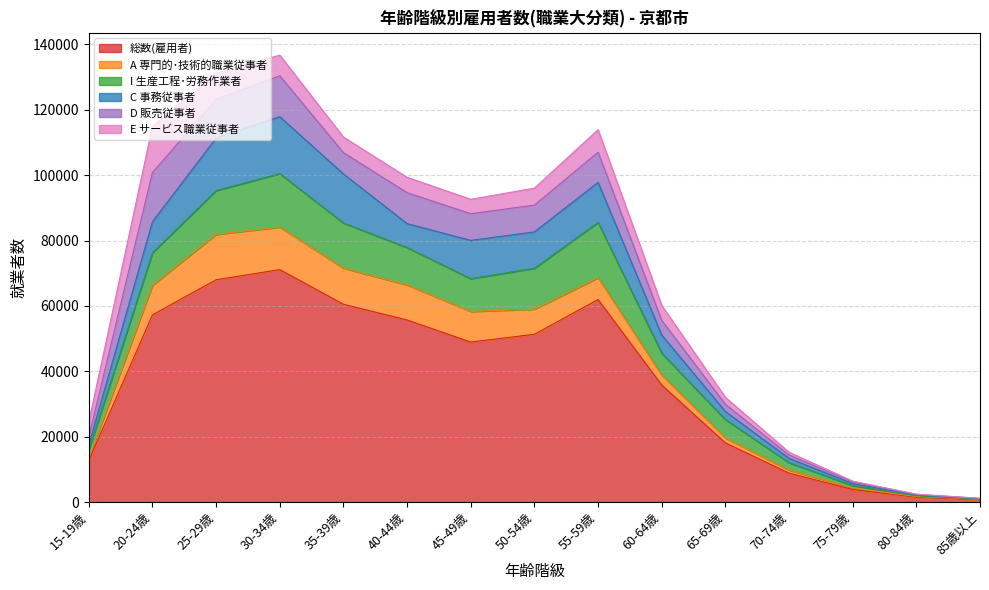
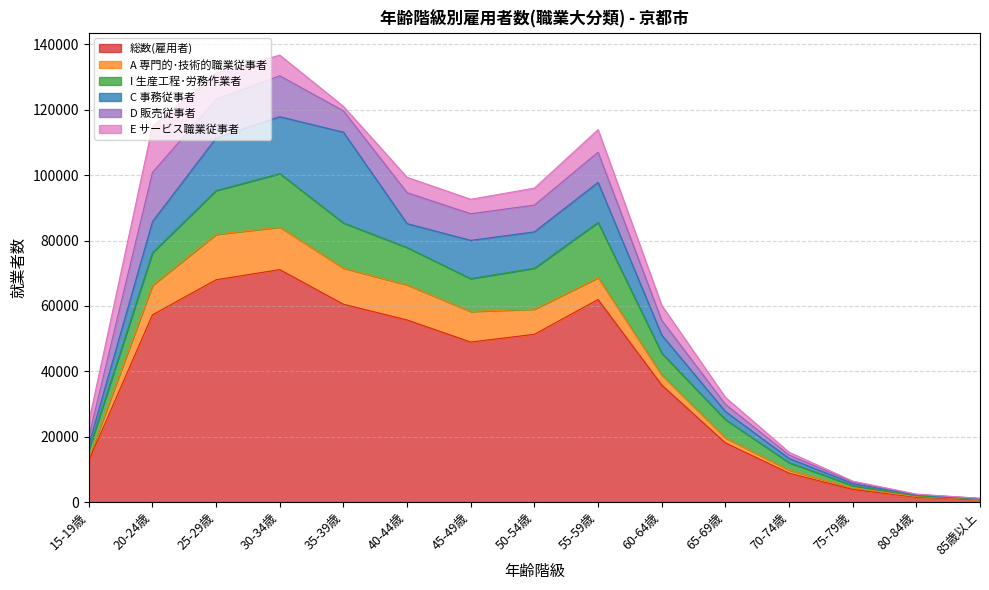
C 事務従事者, 35-39歳: 15000 -> 28000
E サービス職業従事者, 35-39歳: 5000 -> 1000
